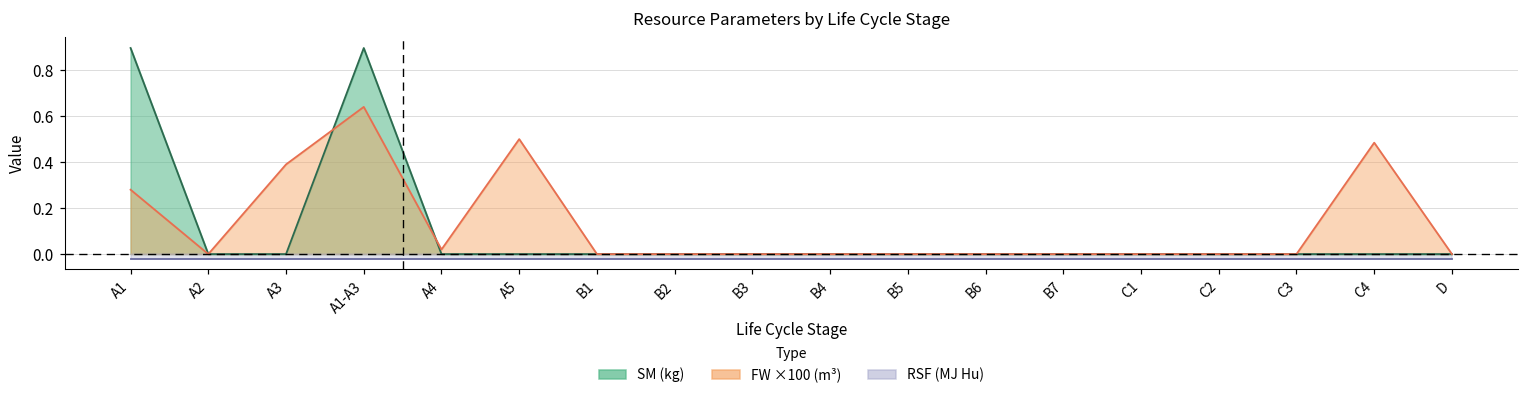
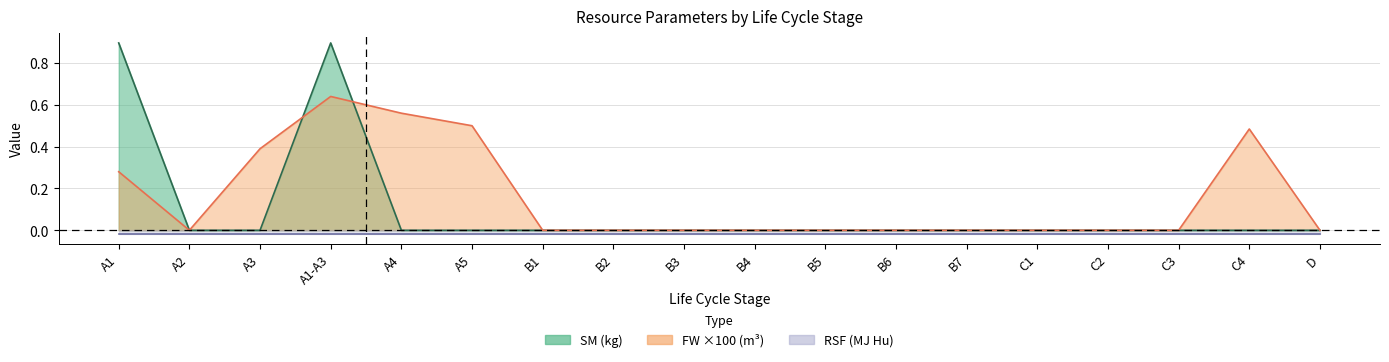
FW ×100 (m³), A4: 0.02 -> 0.56
